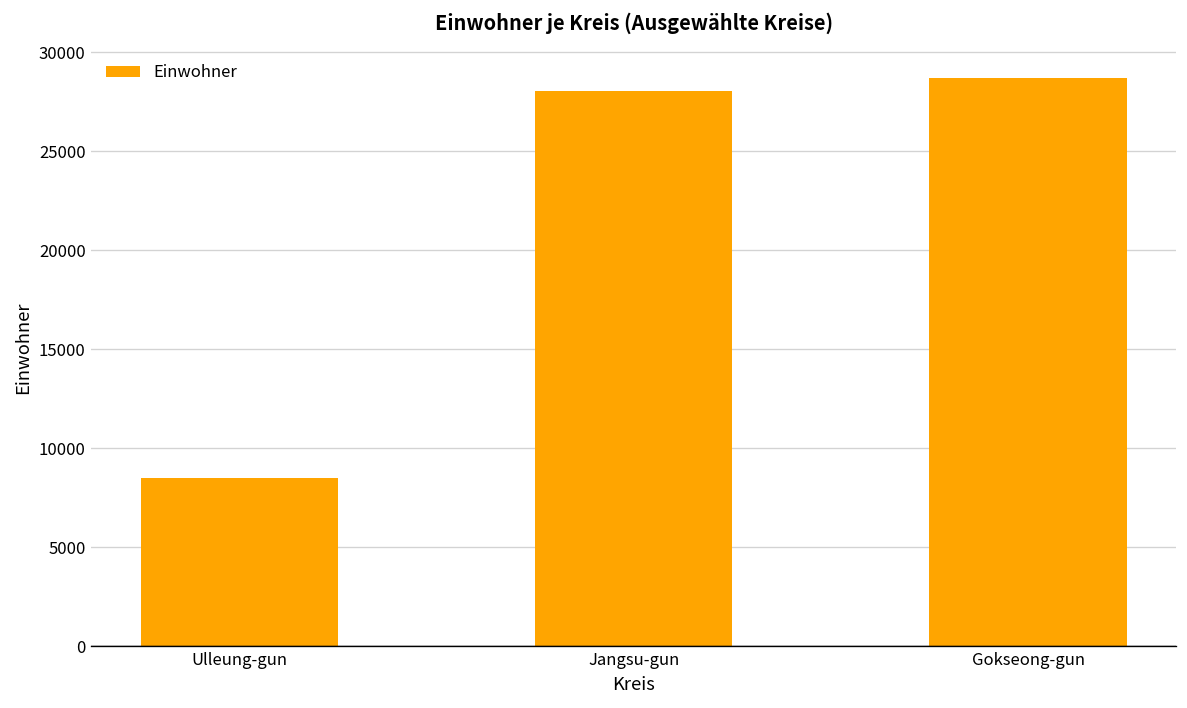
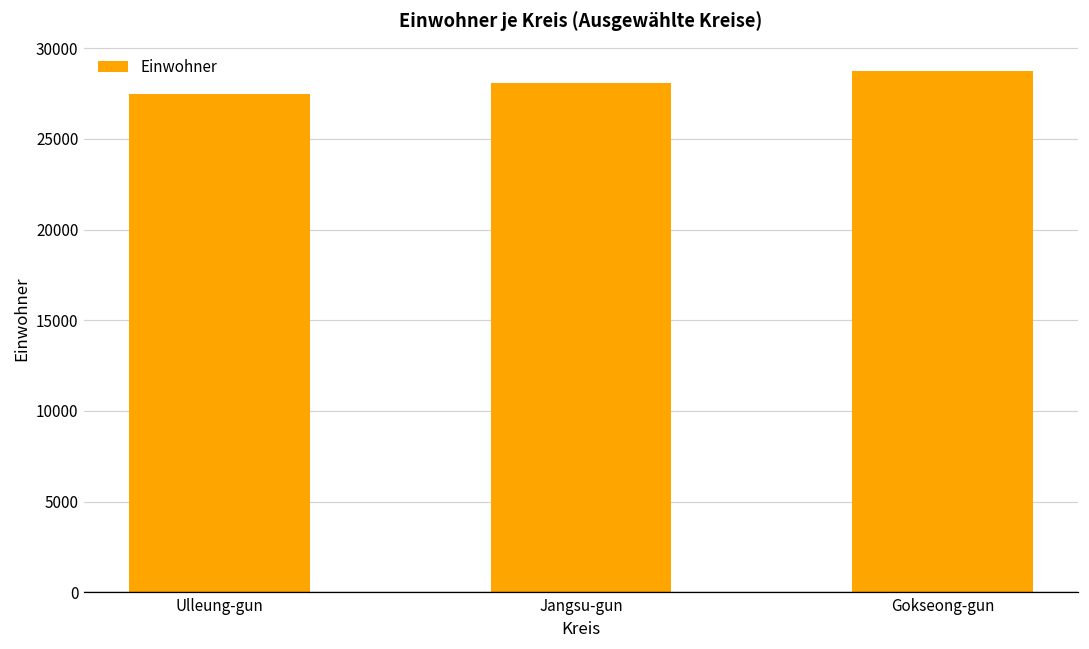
Ulleung-gun: 8500 -> 27500
